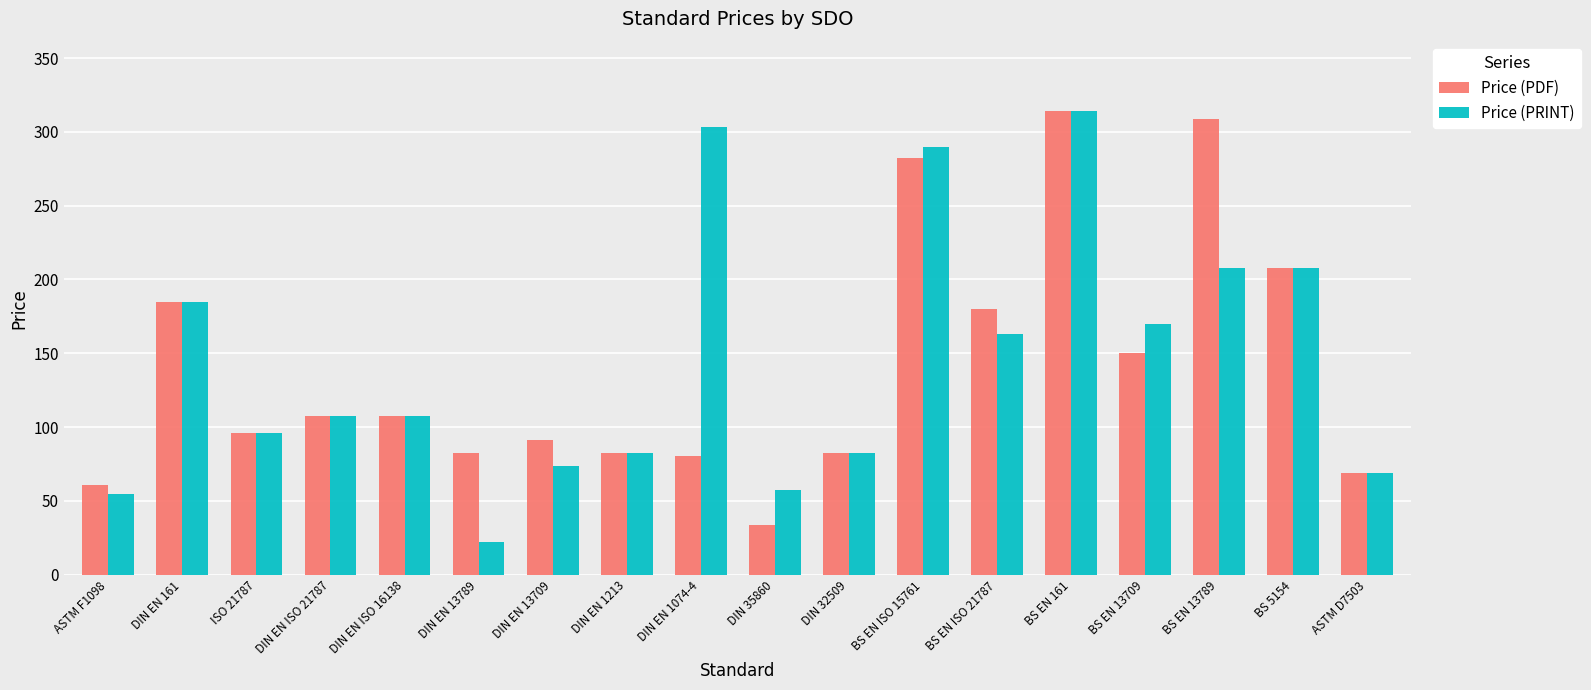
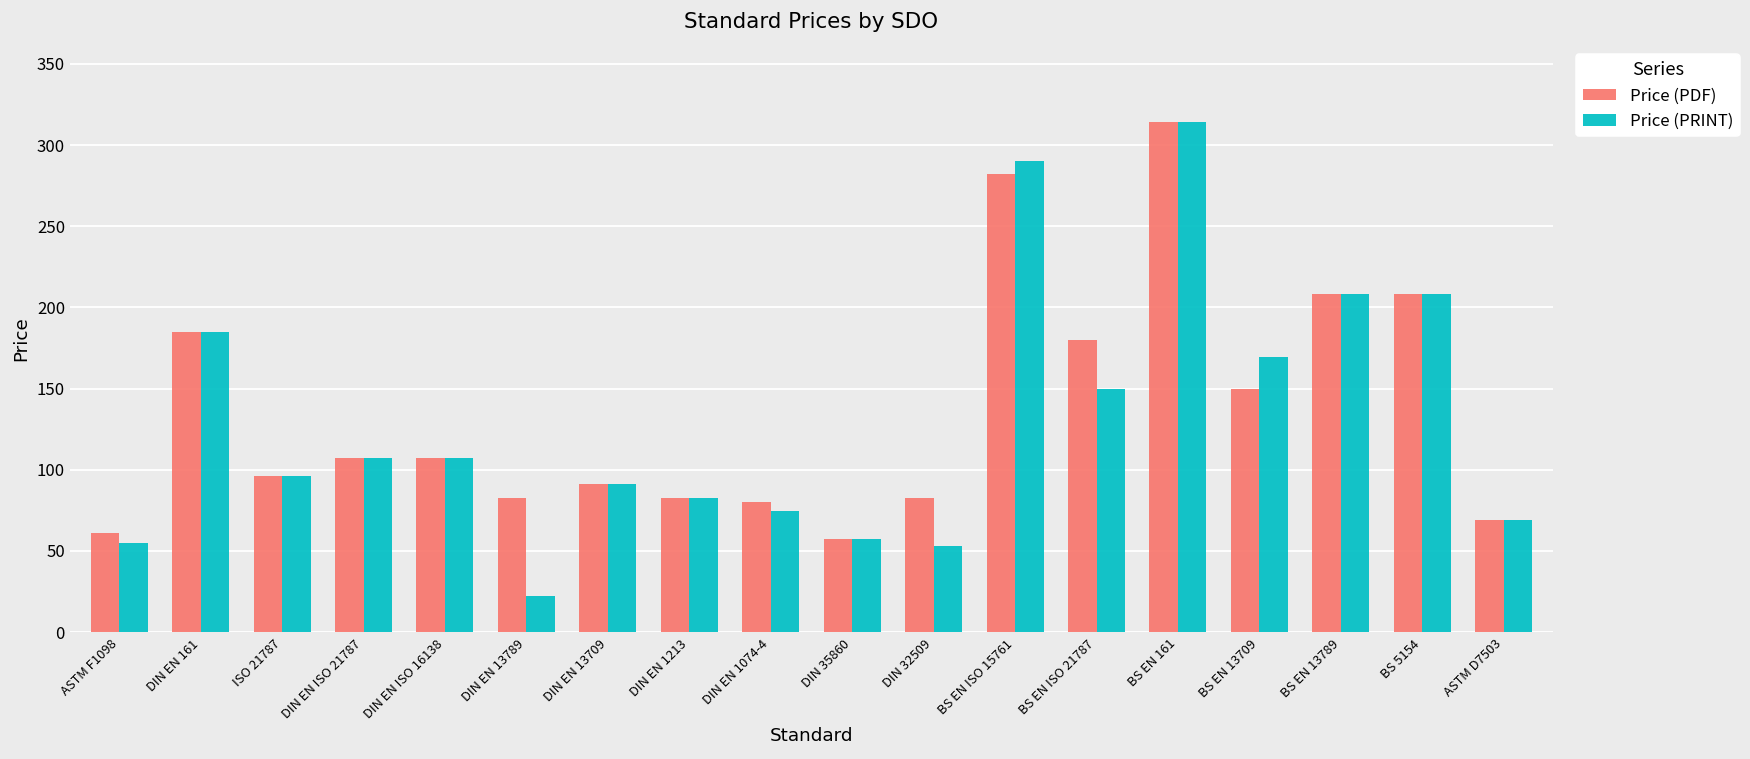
Price (PRINT), DIN EN 13709: 74 -> 91
Price (PRINT), DIN EN 1074-4: 304 -> 75
Price (PDF), DIN 35860: 34 -> 58
Price (PRINT), DIN 32509: 83 -> 53
Price (PRINT), BS EN ISO 21787: 163 -> 150
Price (PDF), BS EN 13789: 308 -> 208
